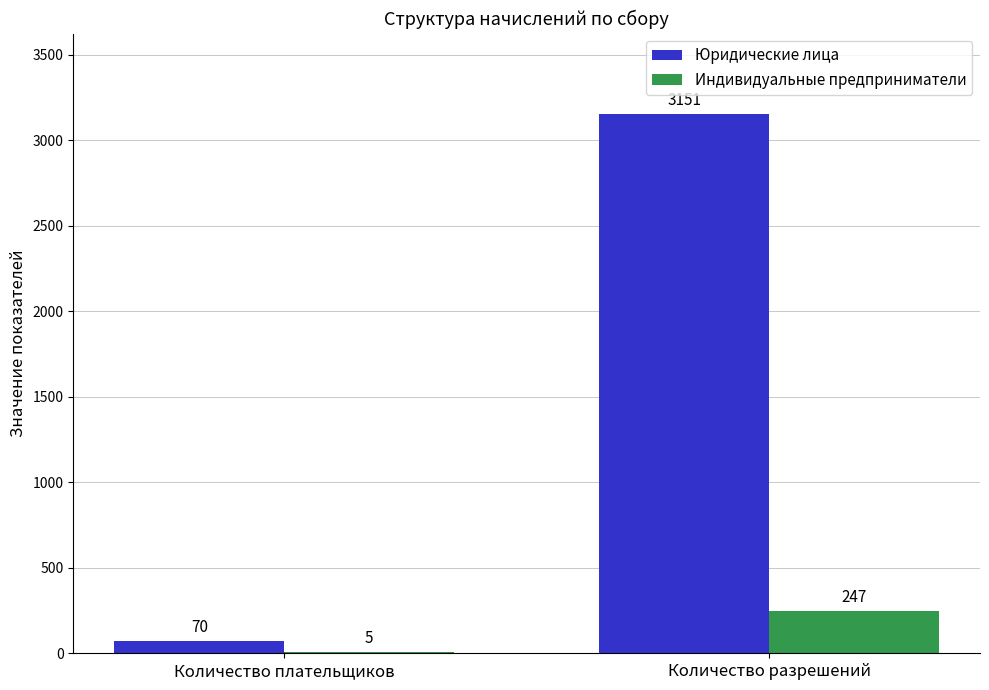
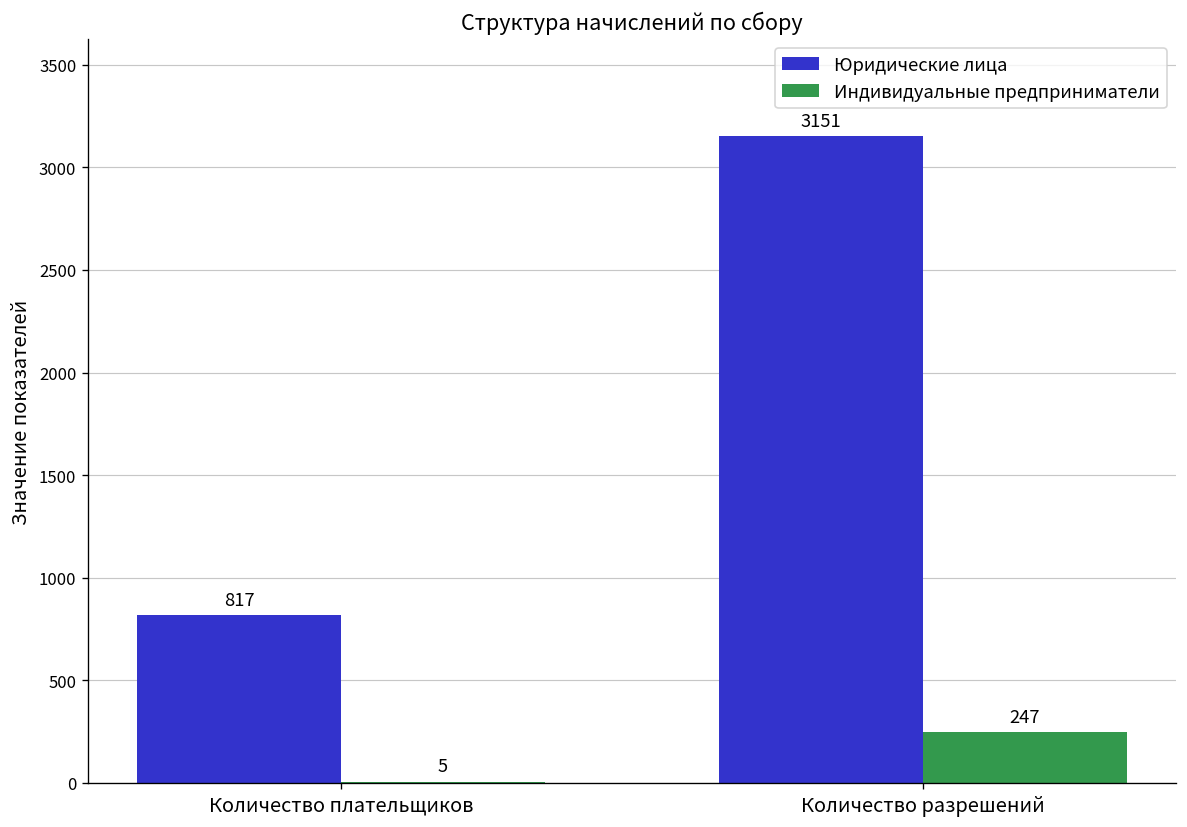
Юридические лица, Количество плательщиков: 70 -> 817
